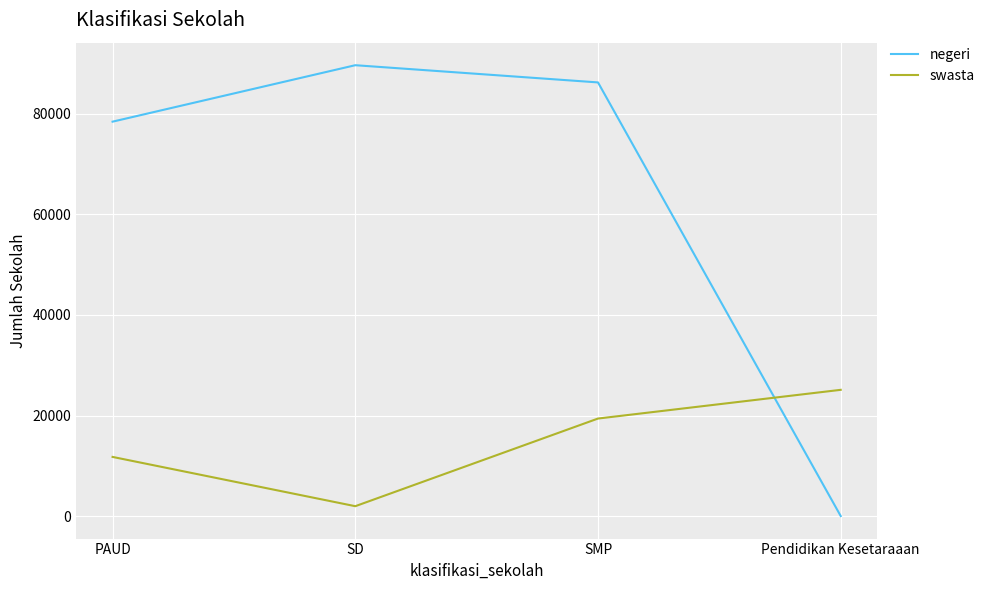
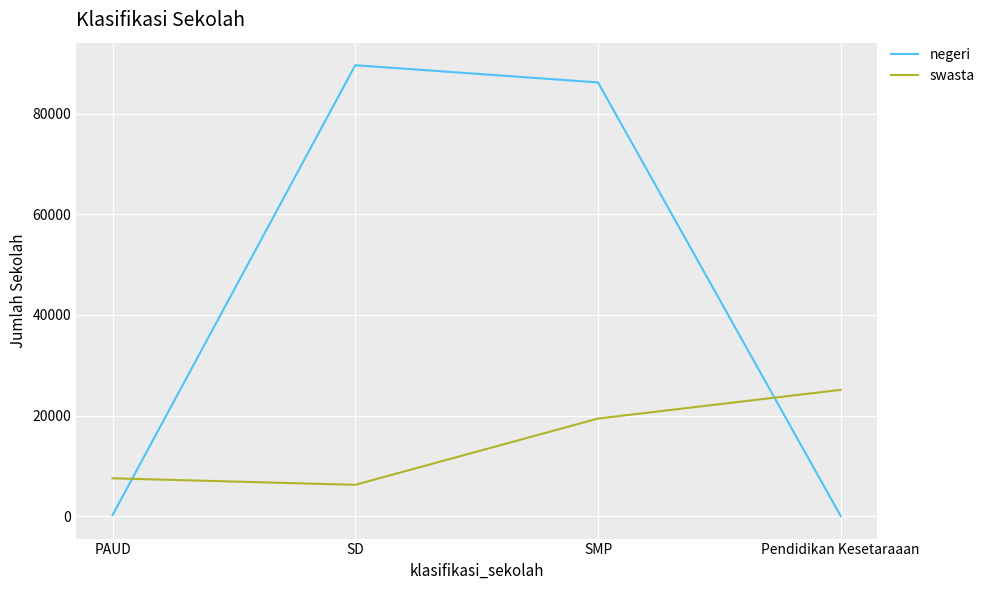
negeri, PAUD: 78000 -> 0
swasta, PAUD: 12000 -> 8000
swasta, SD: 2000 -> 6000
